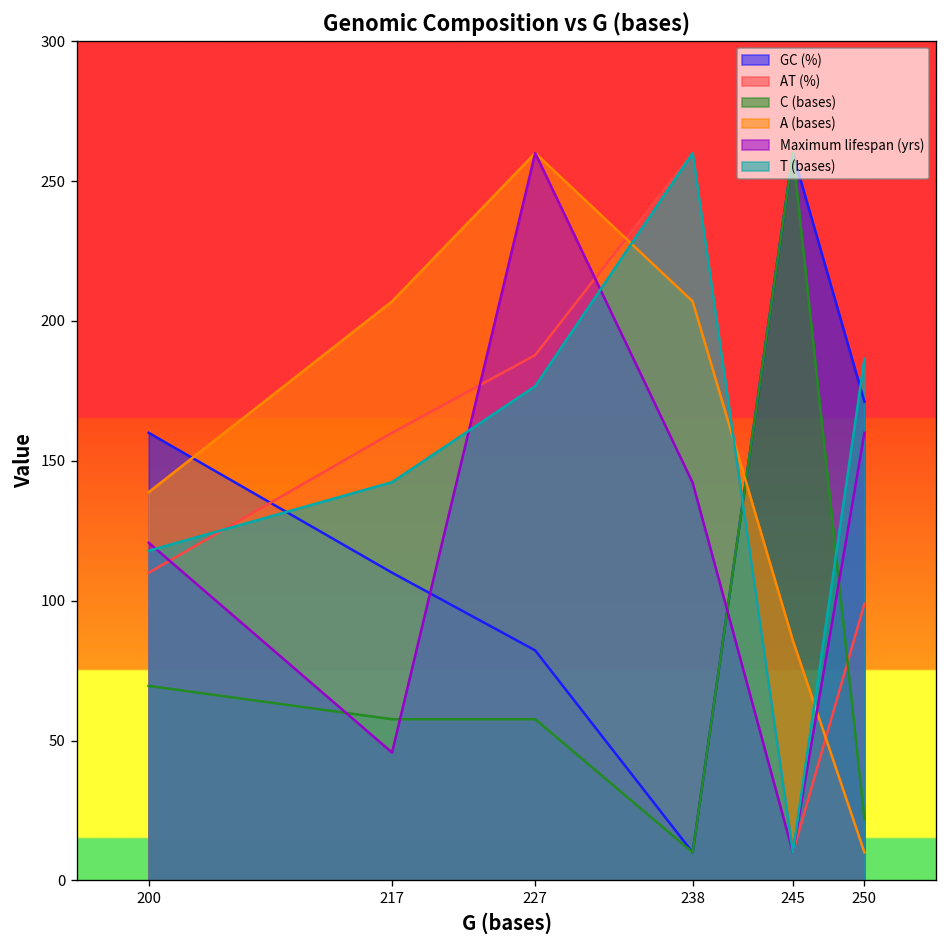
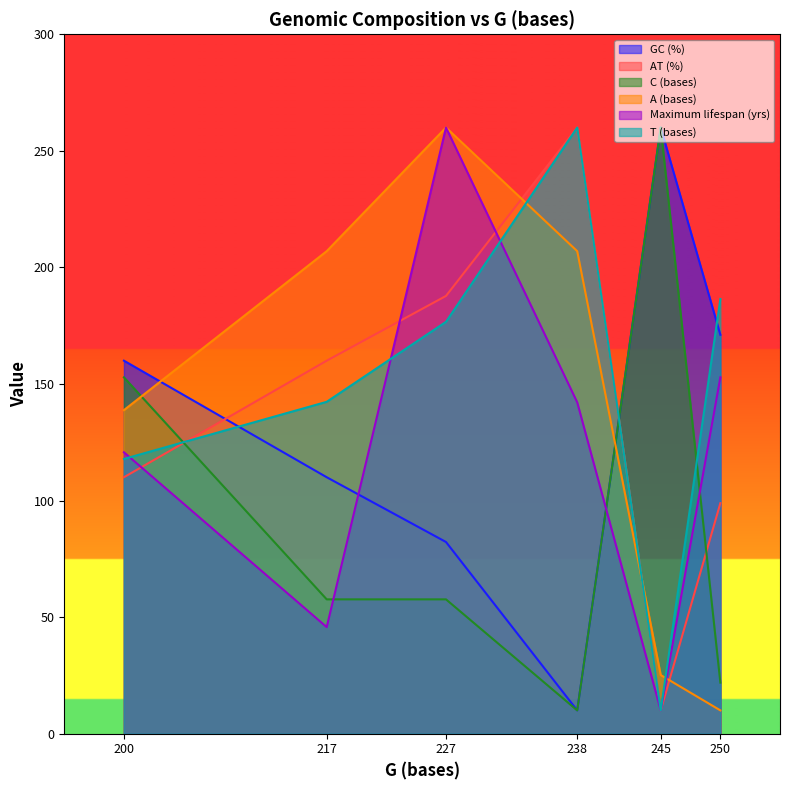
C (bases), 200: 70 -> 153
A (bases), 245: 86 -> 25
Maximum lifespan (yrs), 250: 160 -> 153
